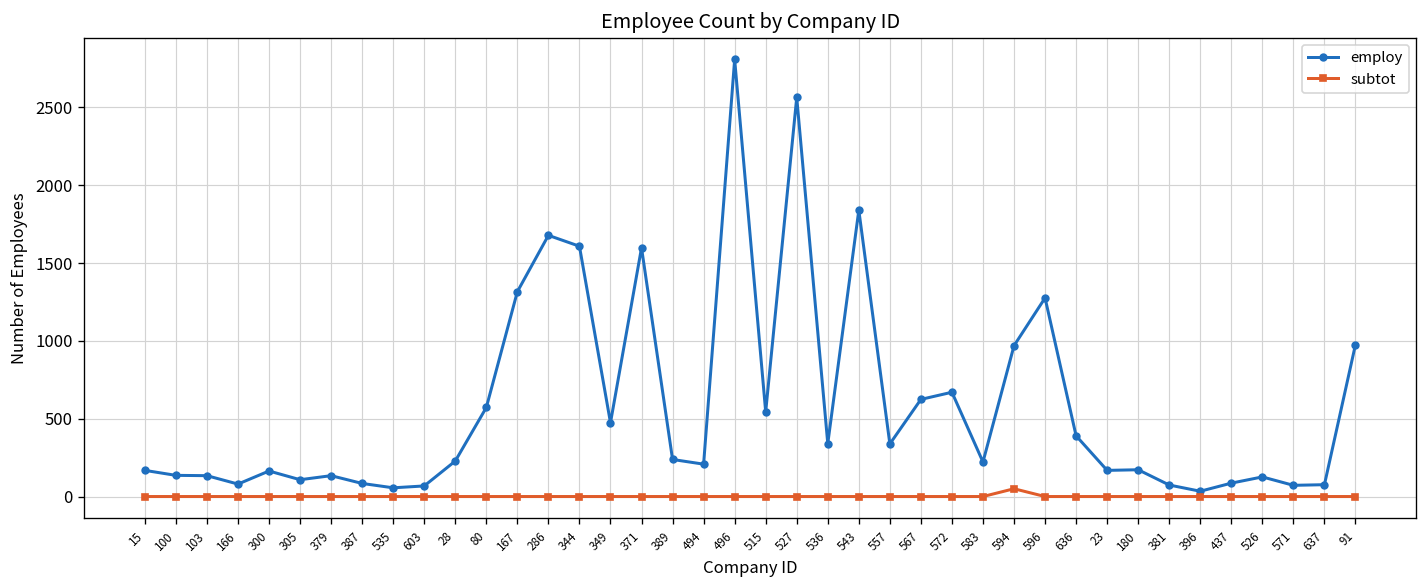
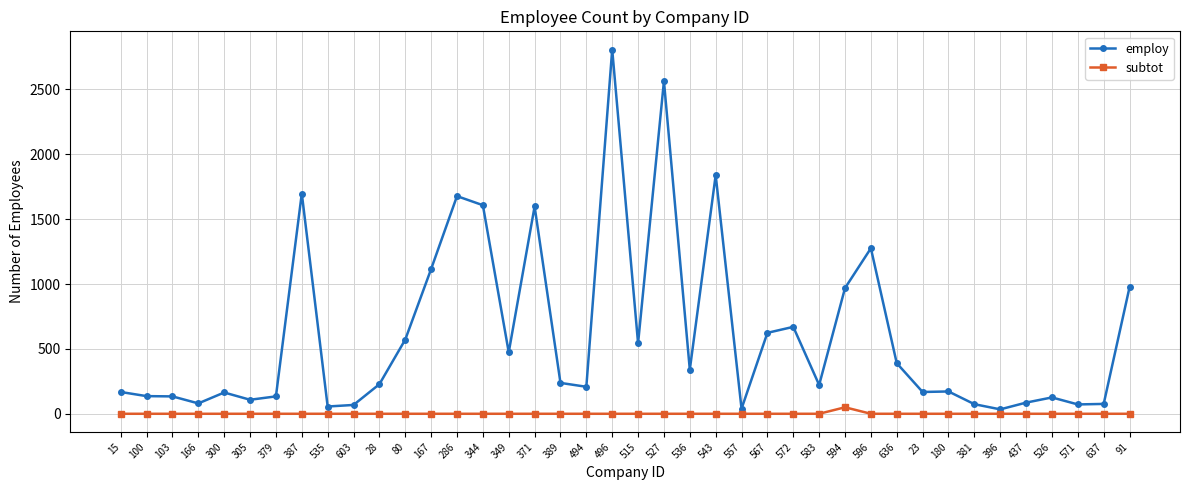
employ, 387: 80 -> 1700
employ, 167: 1320 -> 1120
employ, 557: 340 -> 40
